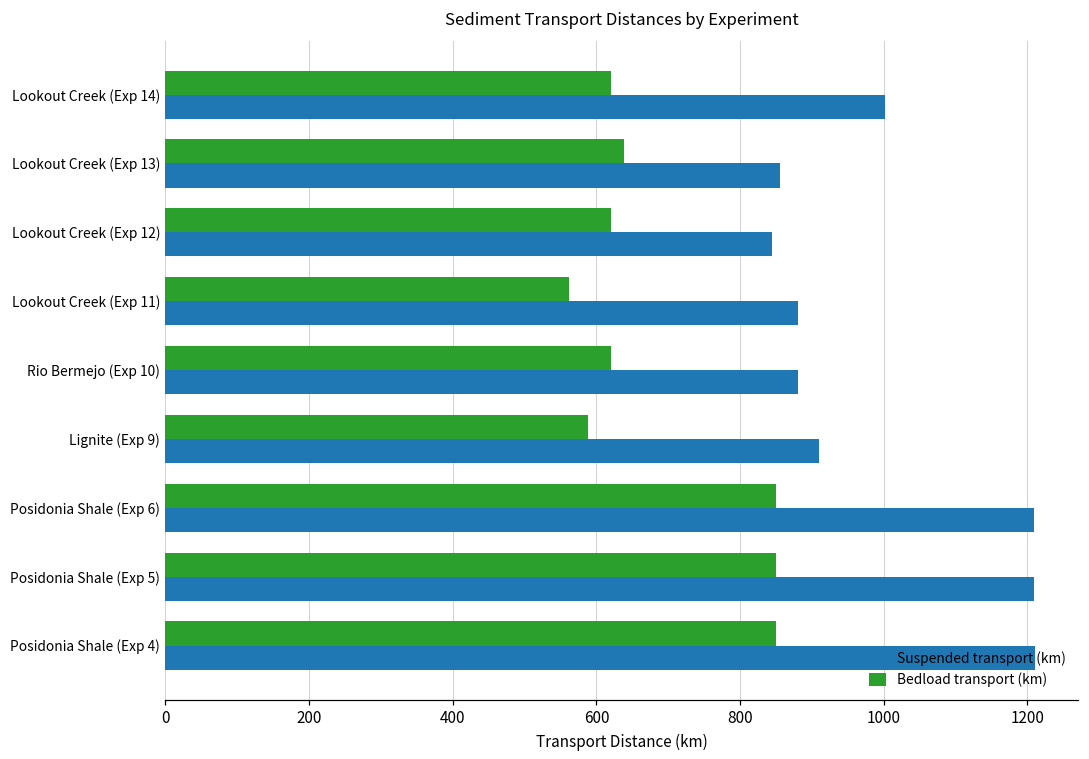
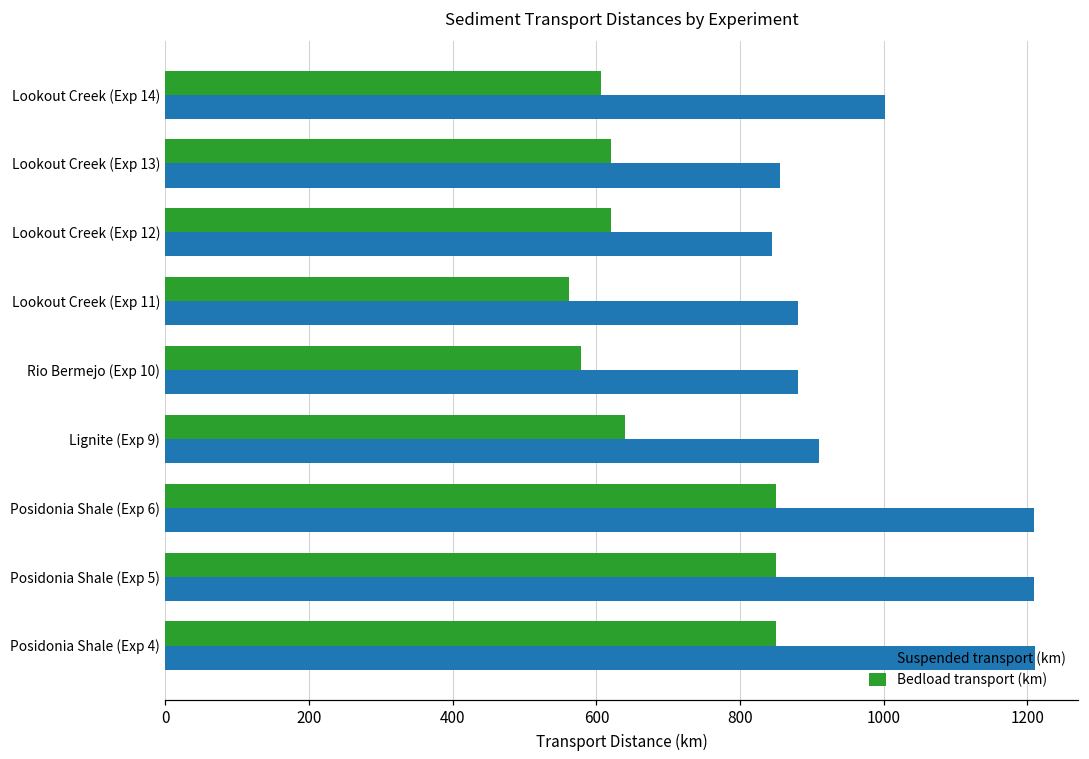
Bedload transport (km), Lookout Creek (Exp 14): 620 -> 610
Bedload transport (km), Lookout Creek (Exp 13): 640 -> 620
Bedload transport (km), Rio Bermejo (Exp 10): 620 -> 580
Bedload transport (km), Lignite (Exp 9): 590 -> 640
